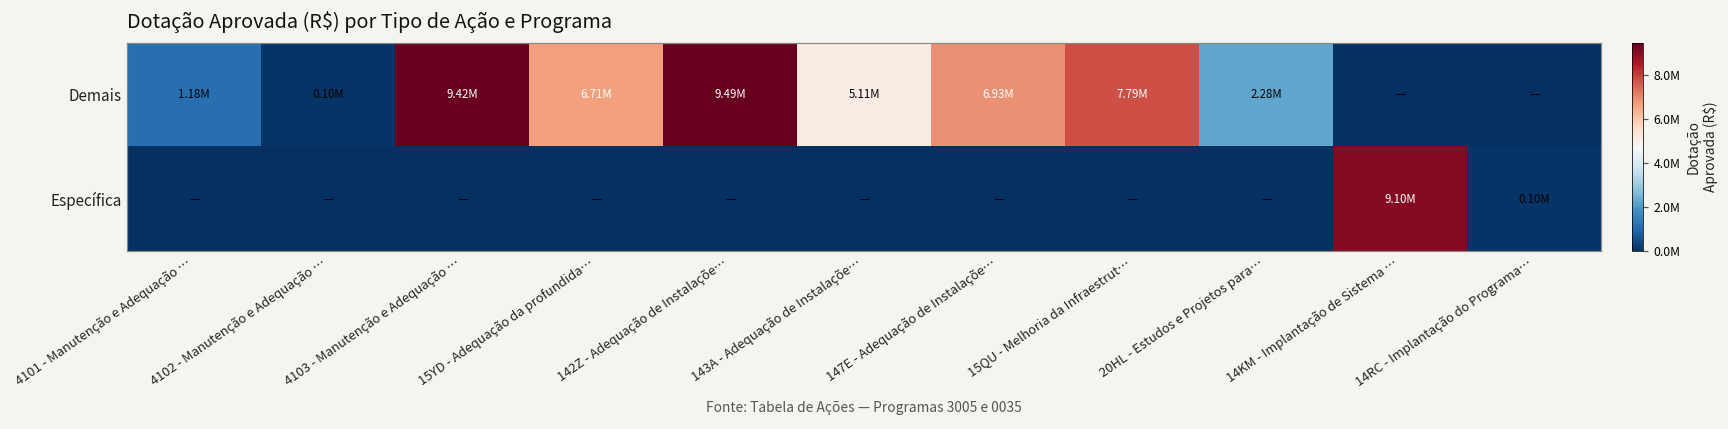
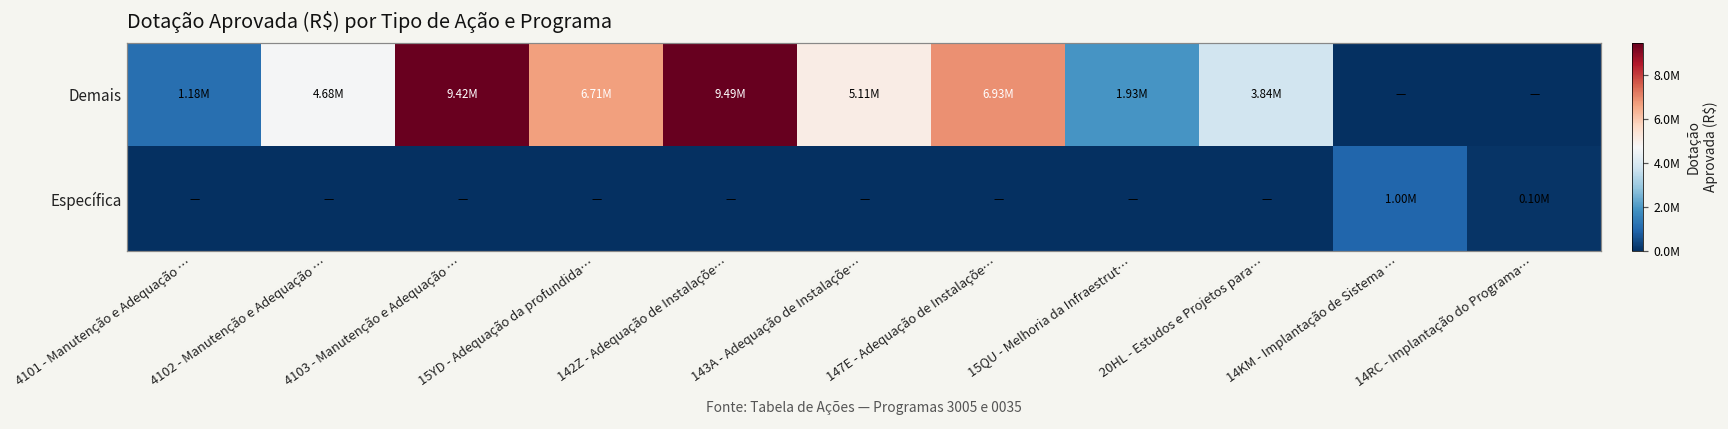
Demais, 4102 - Manutenção e Adequação …: 0.10M -> 4.68M
Demais, 15QU - Melhoria da Infraestrut…: 7.79M -> 1.93M
Demais, 20HL - Estudos e Projetos para…: 2.28M -> 3.84M
Específica, 14KM - Implantação de Sistema …: 9.10M -> 1.00M
